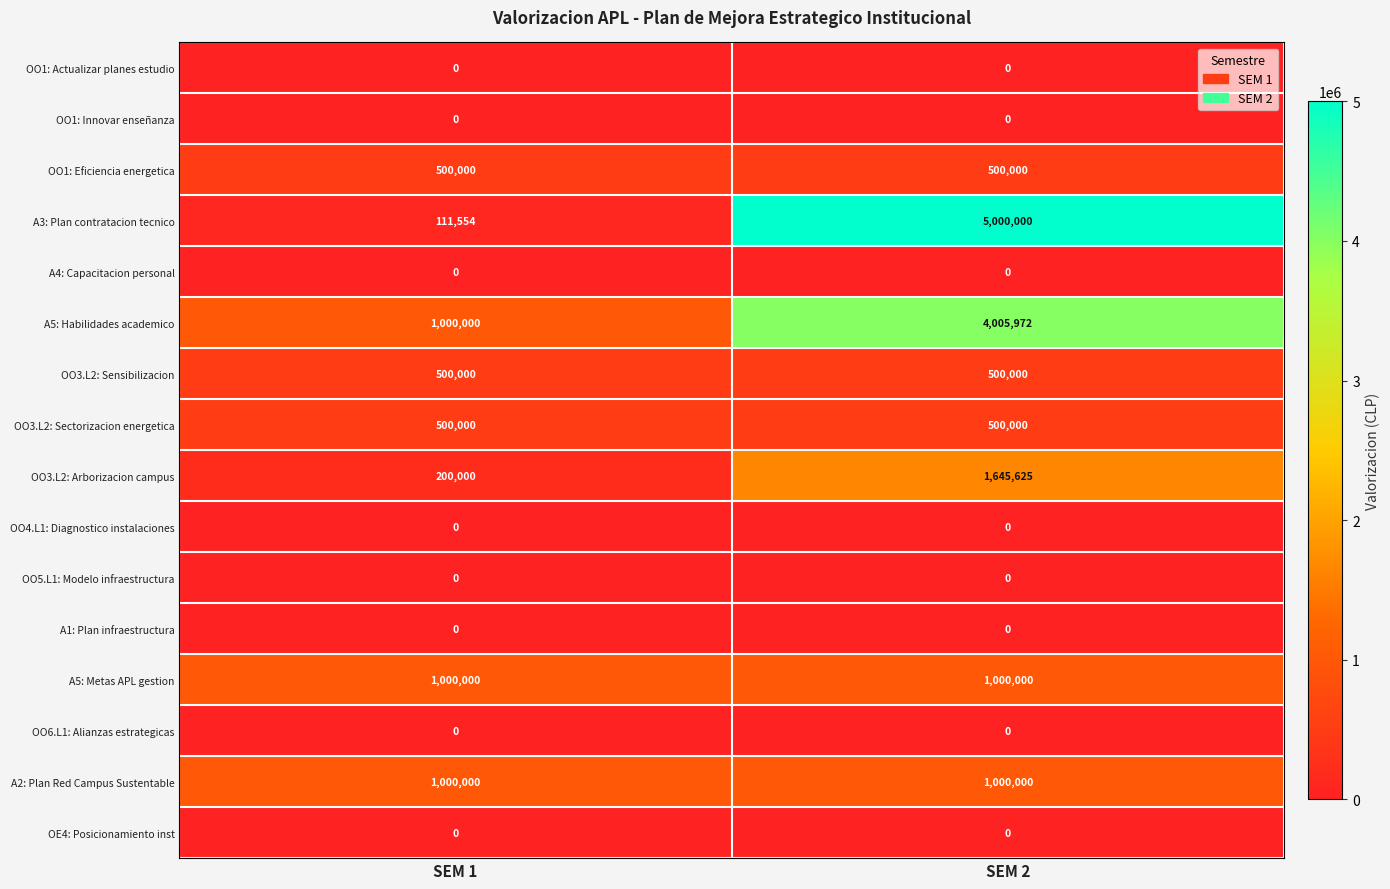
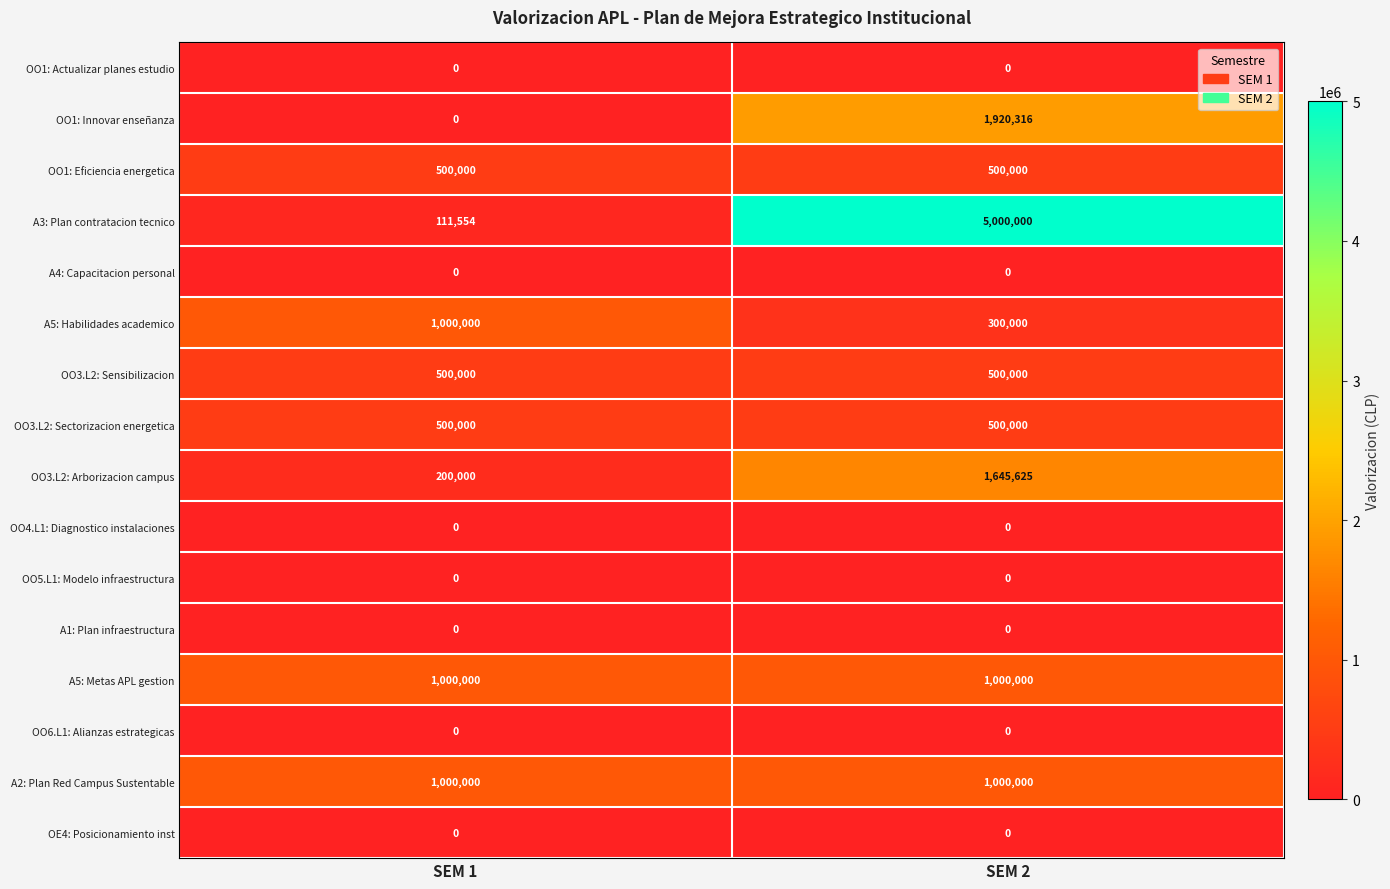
OO1: Innovar enseñanza, SEM 2: 0 -> 1,920,316
A5: Habilidades academico, SEM 2: 4,005,972 -> 300,000
